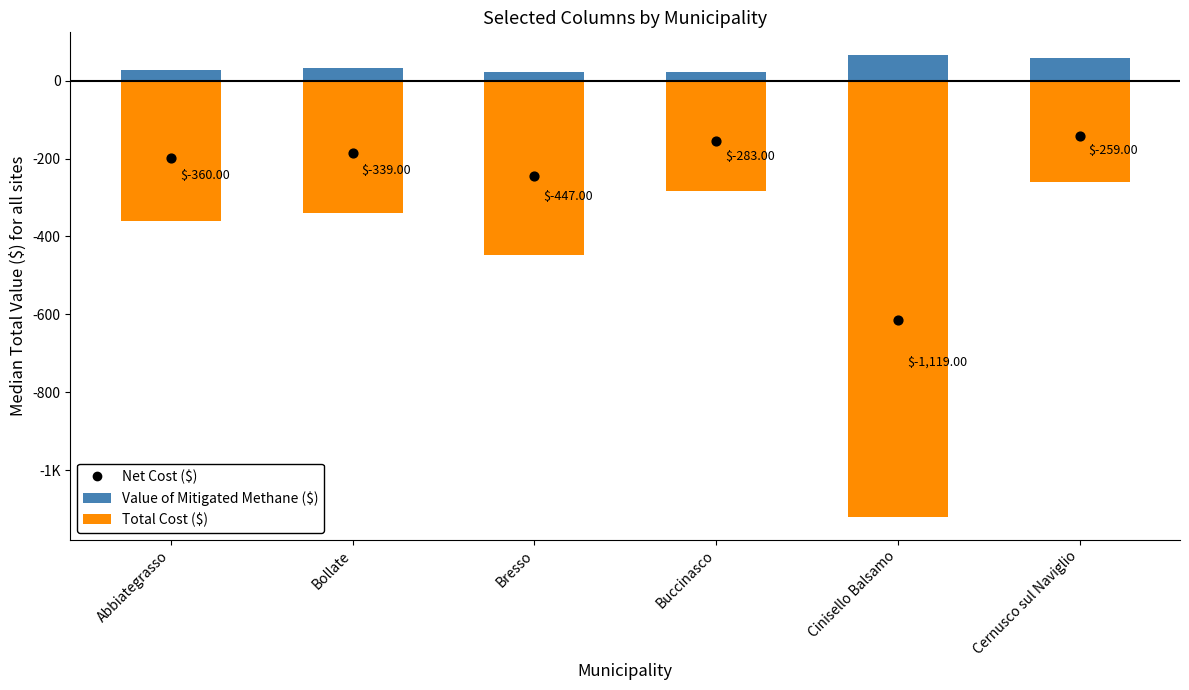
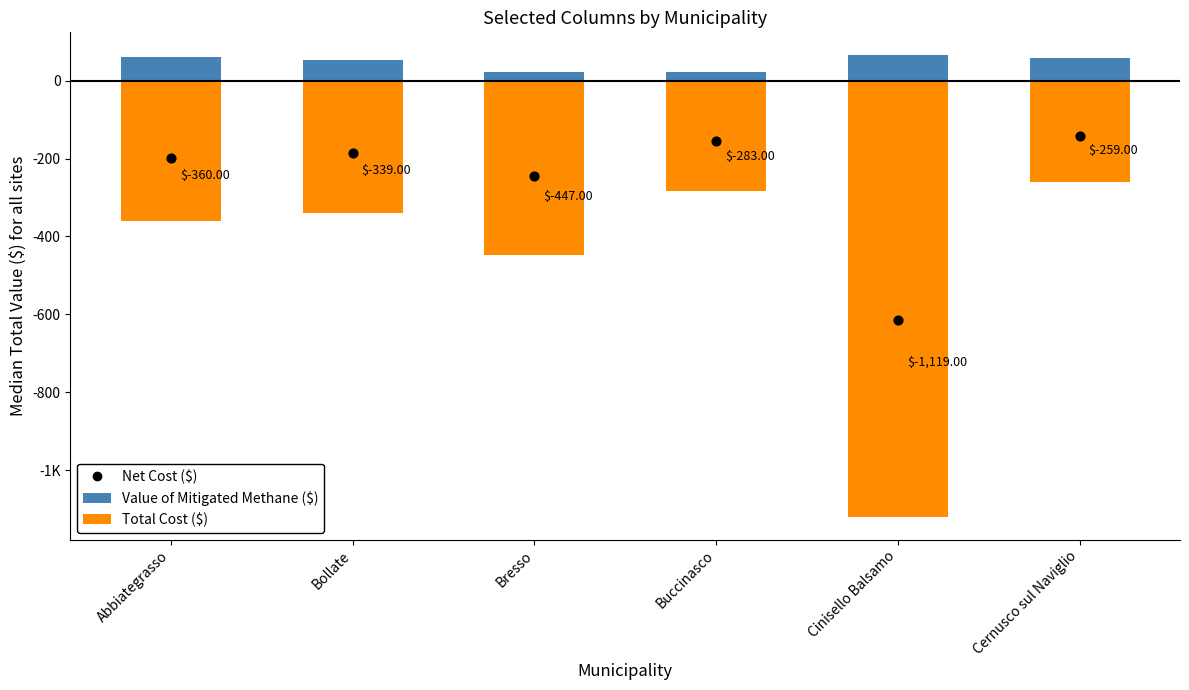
Value of Mitigated Methane ($), Abbiategrasso: 30 -> 60
Value of Mitigated Methane ($), Bollate: 30 -> 50
